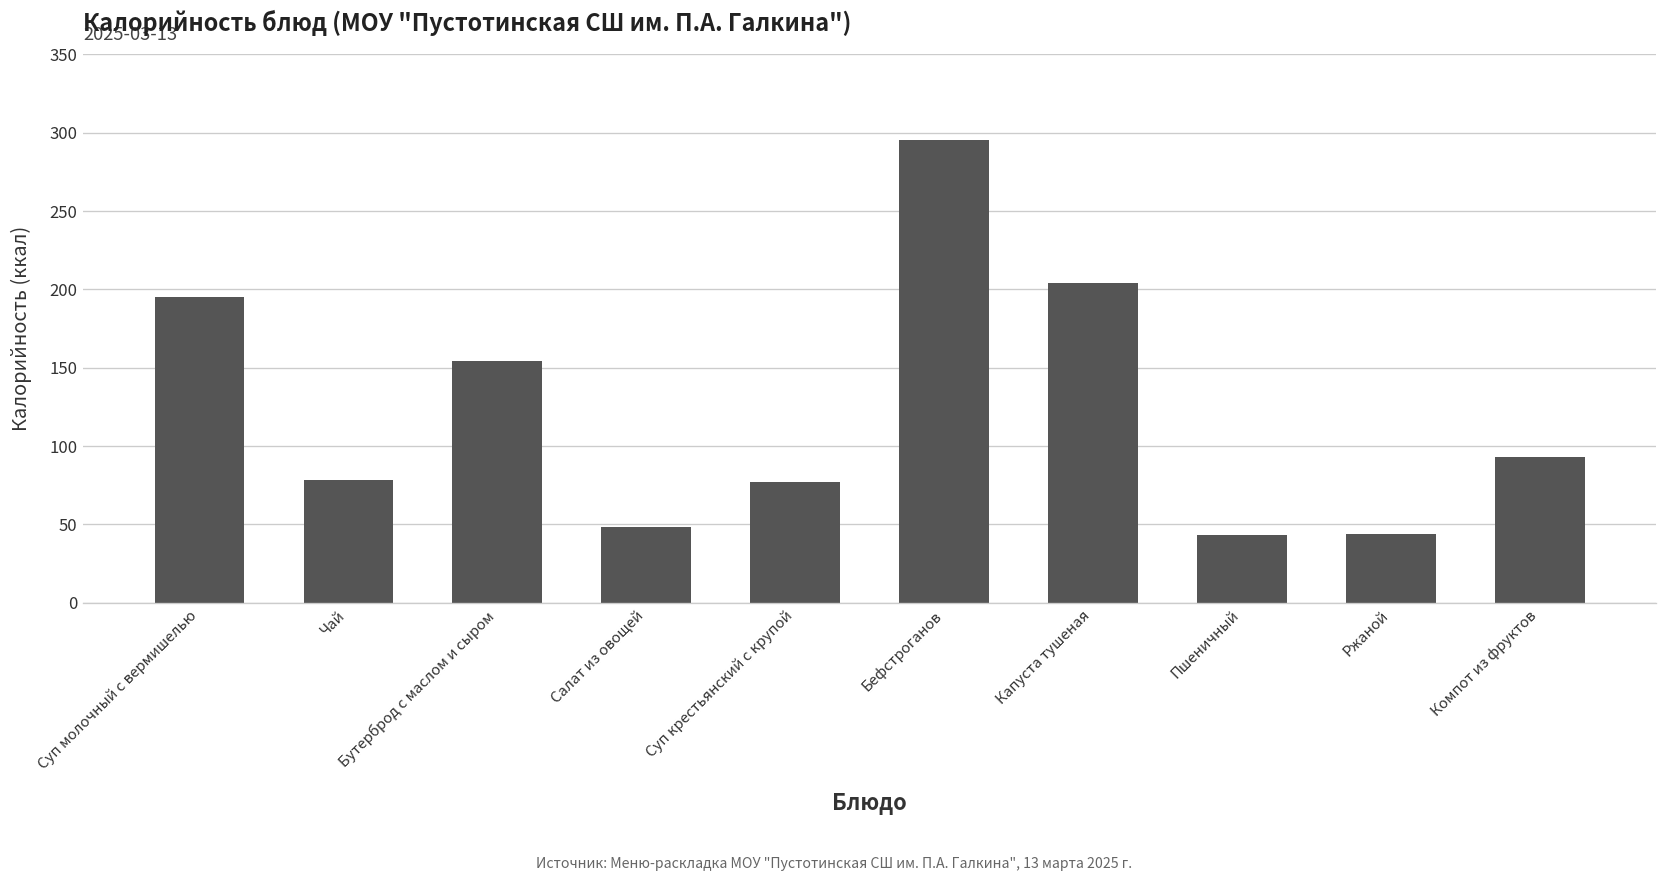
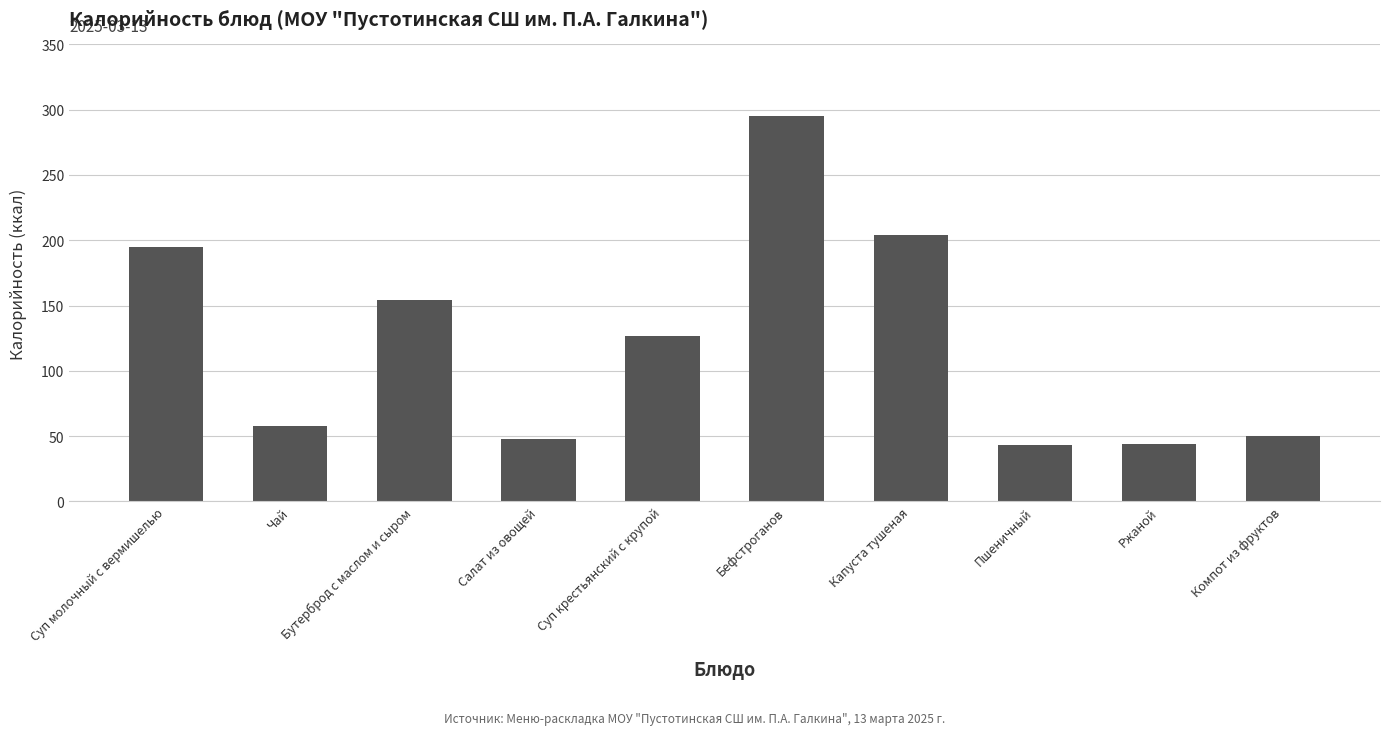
Чай: 78 -> 58
Суп крестьянский с крупой: 77 -> 127
Компот из фруктов: 93 -> 50
